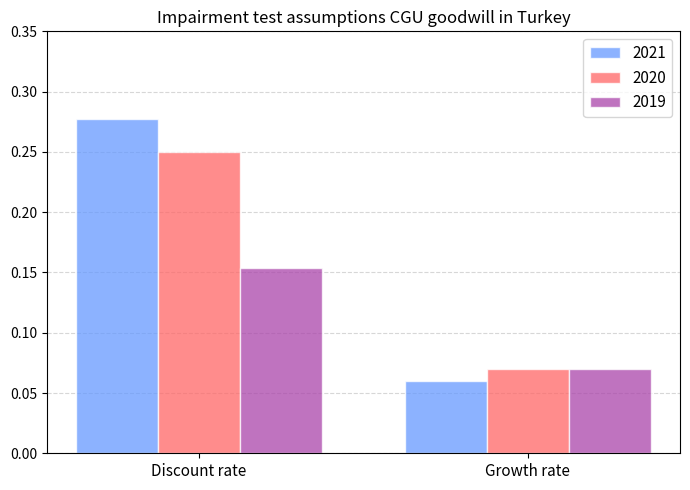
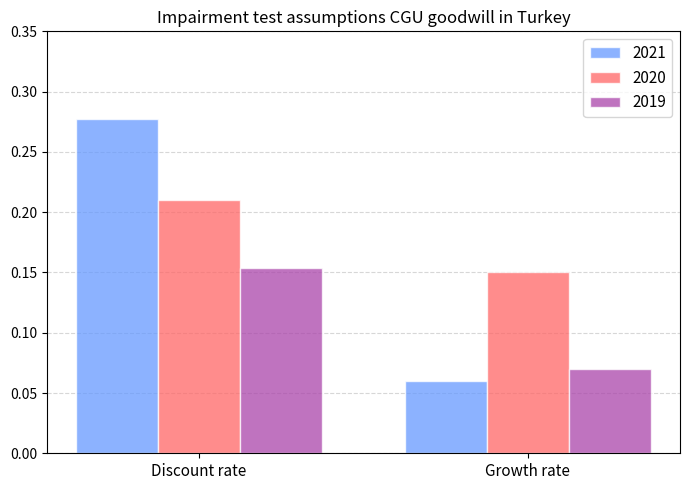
2020, Discount rate: 0.25 -> 0.21
2020, Growth rate: 0.07 -> 0.15
